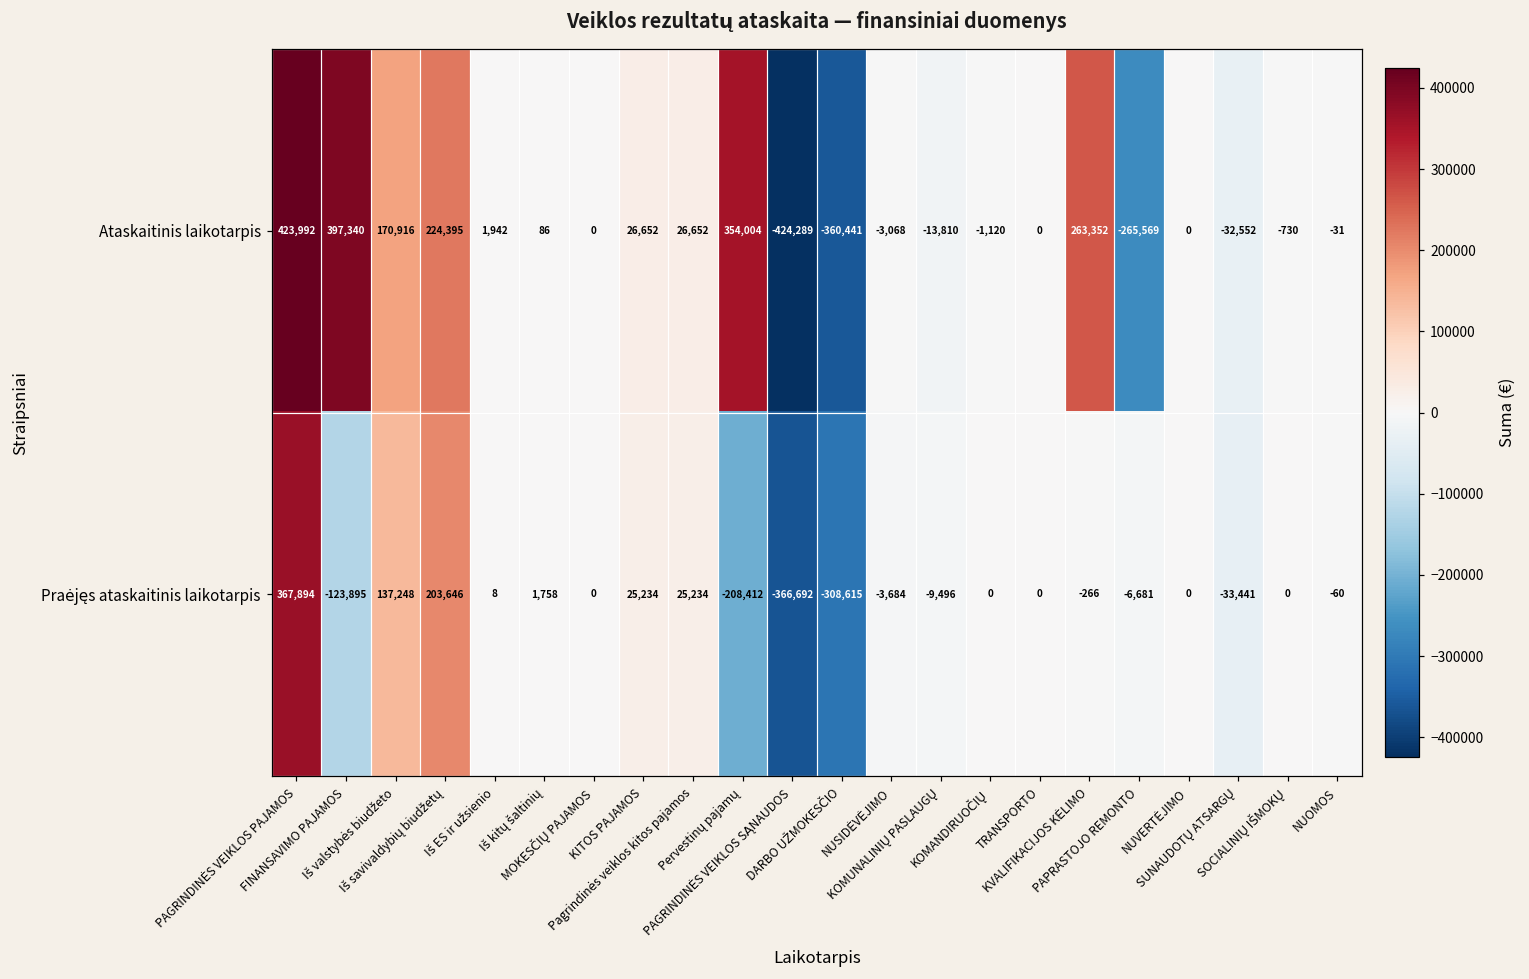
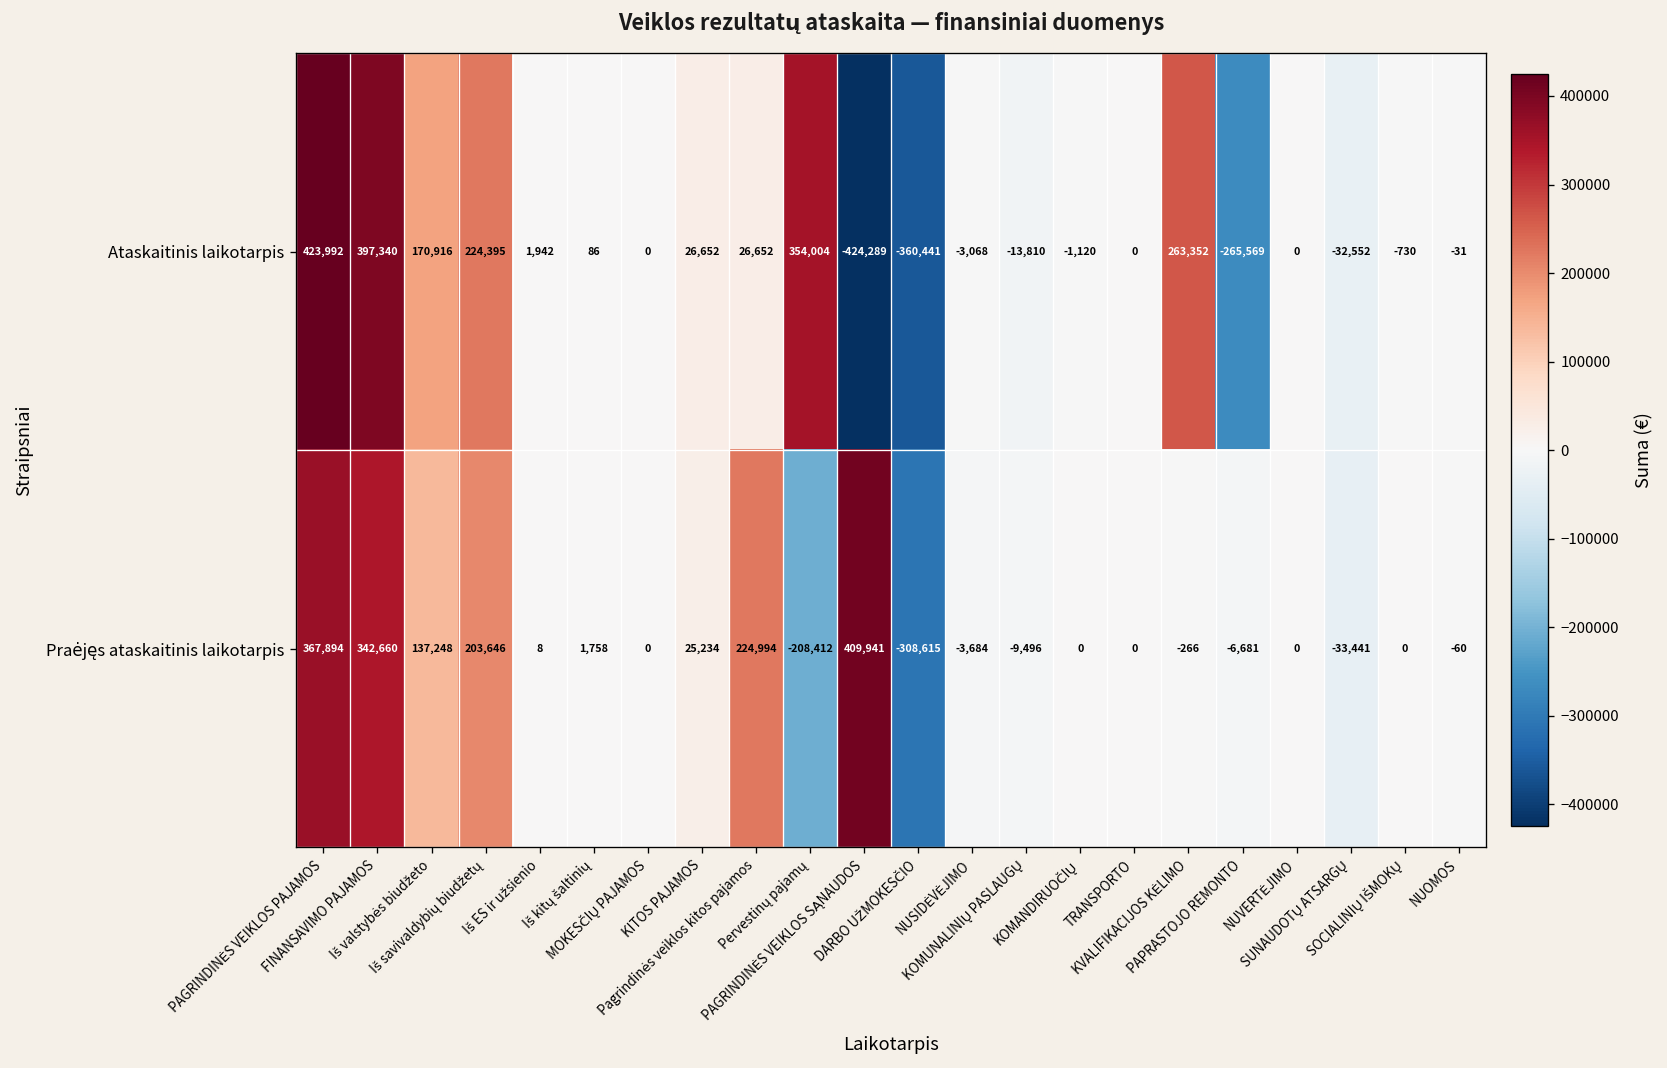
Praėjęs ataskaitinis laikotarpis, FINANSAVIMO PAJAMOS: -123,895 -> 342,660
Praėjęs ataskaitinis laikotarpis, Pagrindinės veiklos kitos pajamos: 25,234 -> 224,994
Praėjęs ataskaitinis laikotarpis, PAGRINDINĖS VEIKLOS SĄNAUDOS: -366,692 -> 409,941
